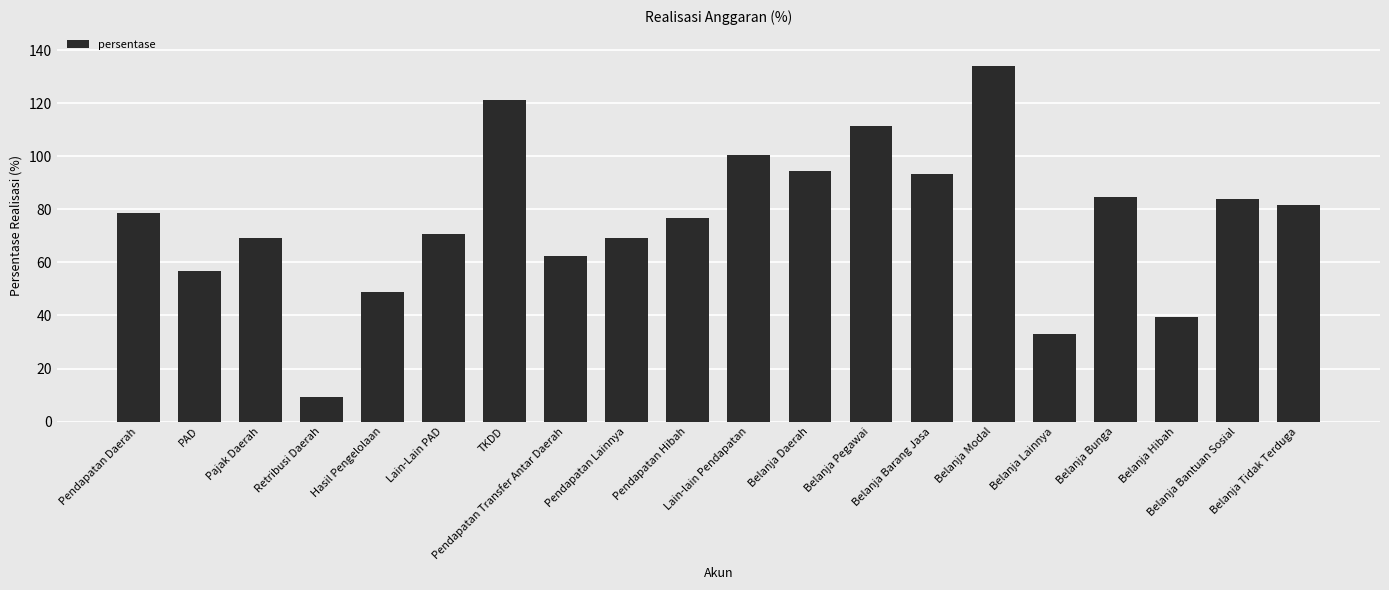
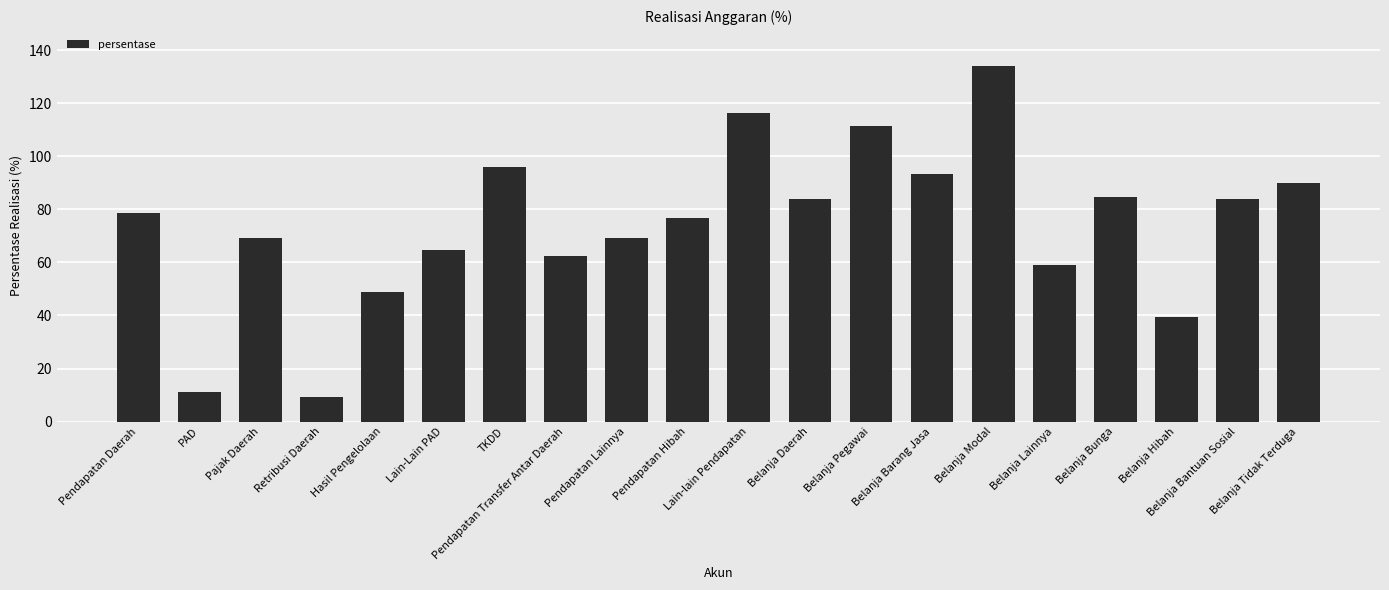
PAD: 57 -> 11
Lain-Lain PAD: 71 -> 65
TKDD: 121 -> 96
Lain-lain Pendapatan: 100 -> 116
Belanja Daerah: 94 -> 84
Belanja Lainnya: 33 -> 59
Belanja Tidak Terduga: 82 -> 90
